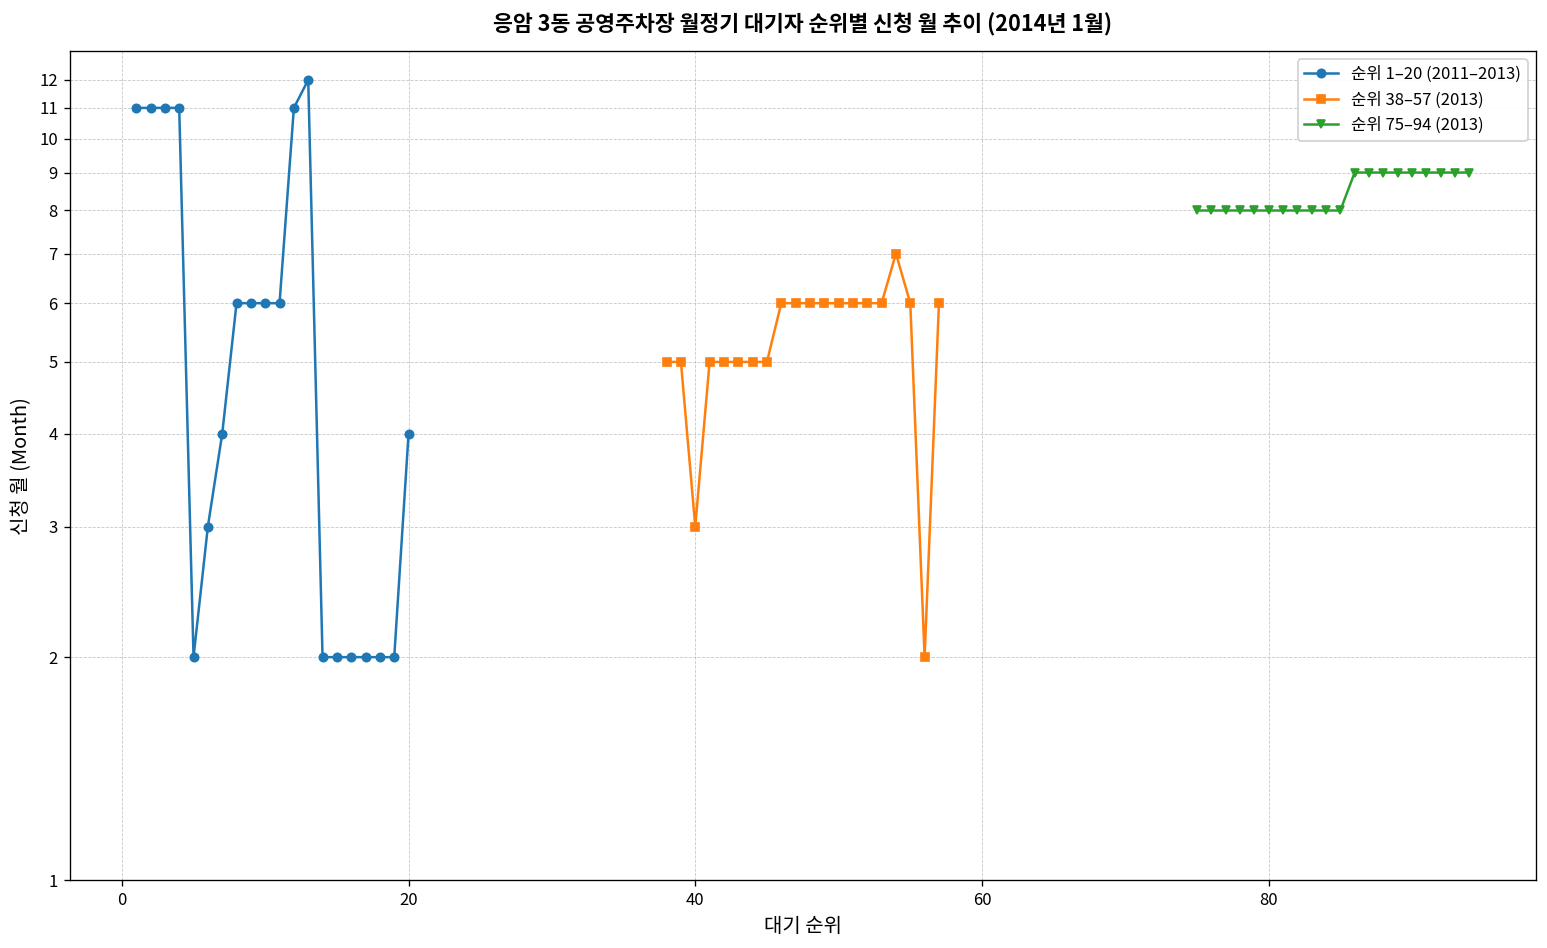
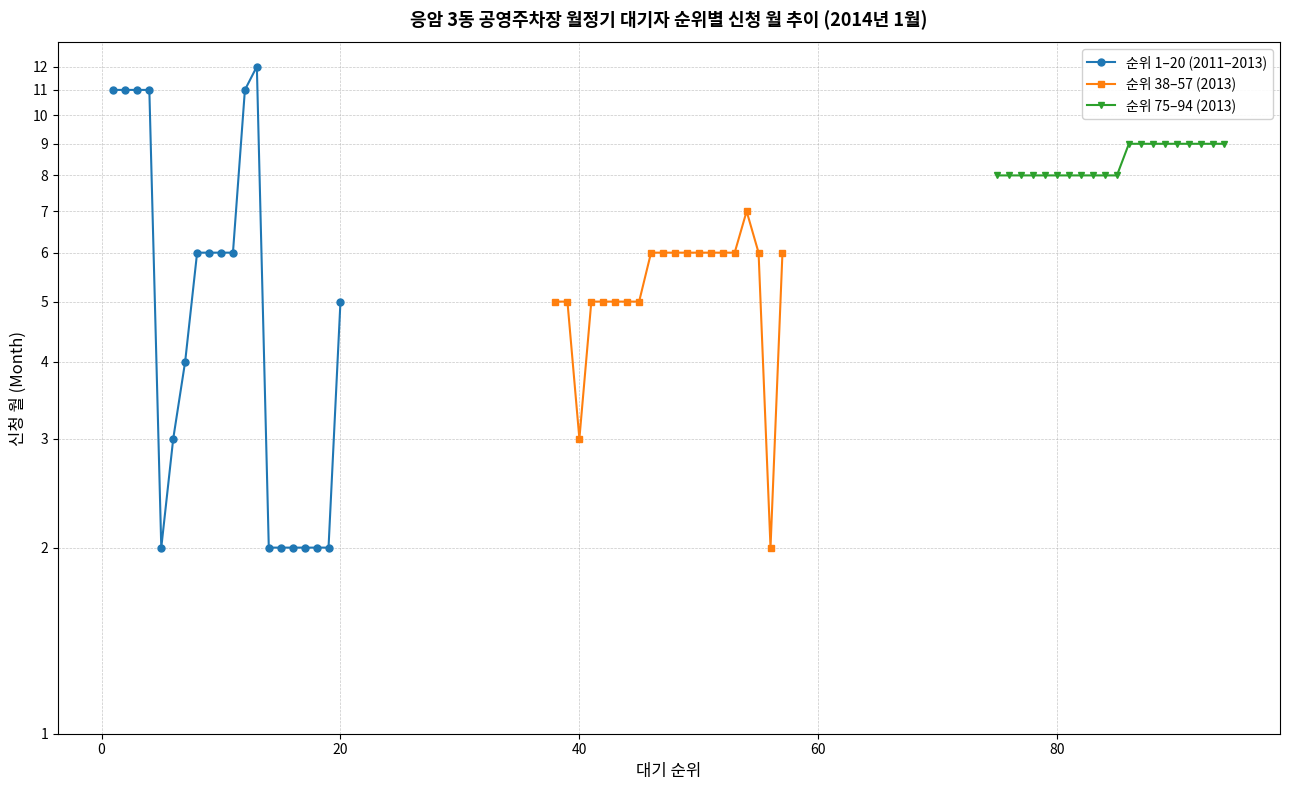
순위 1–20 (2011–2013), 20: 4 -> 5
